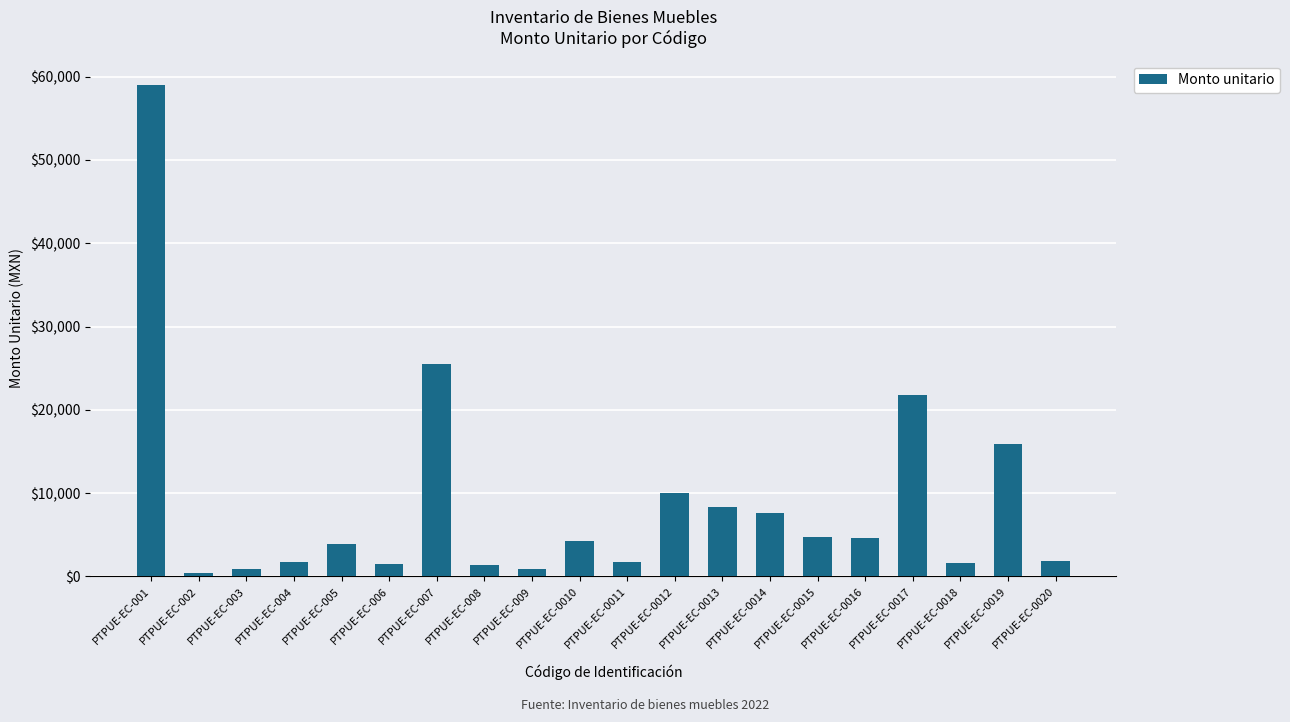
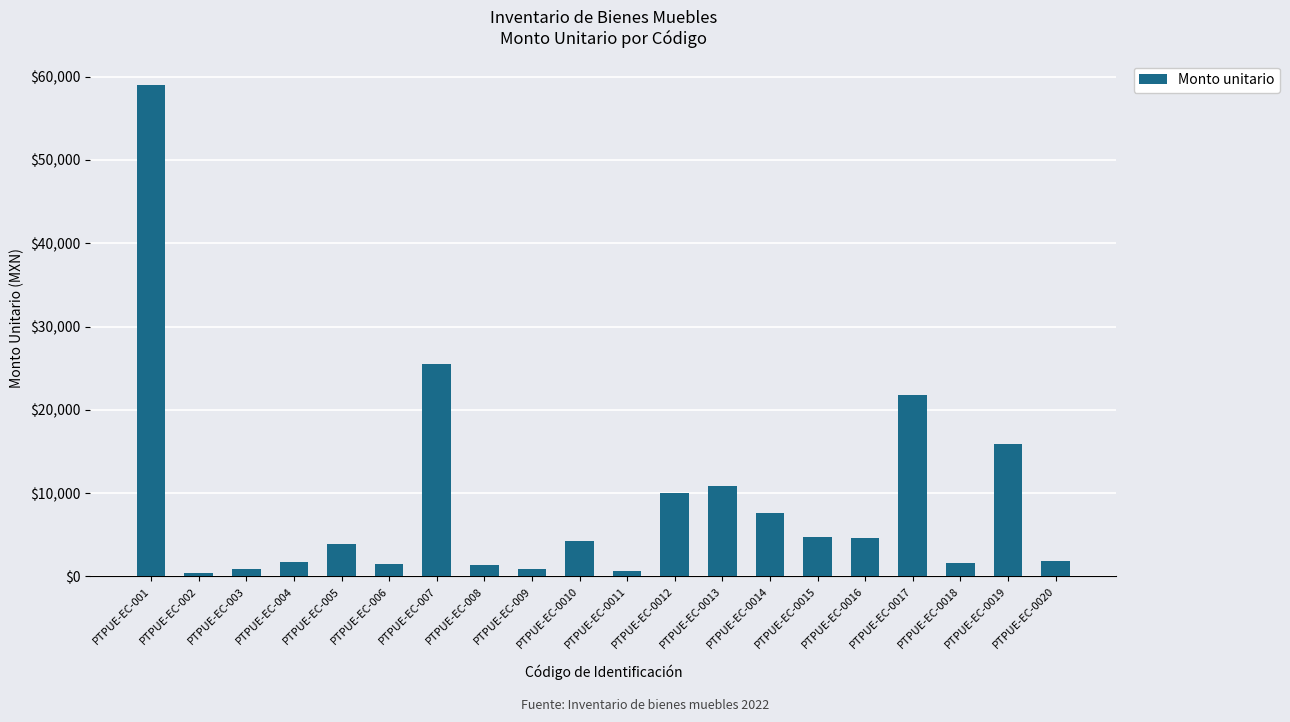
PTPUE-EC-0011: $2,000 -> $1,000
PTPUE-EC-0013: $8,000 -> $11,000
